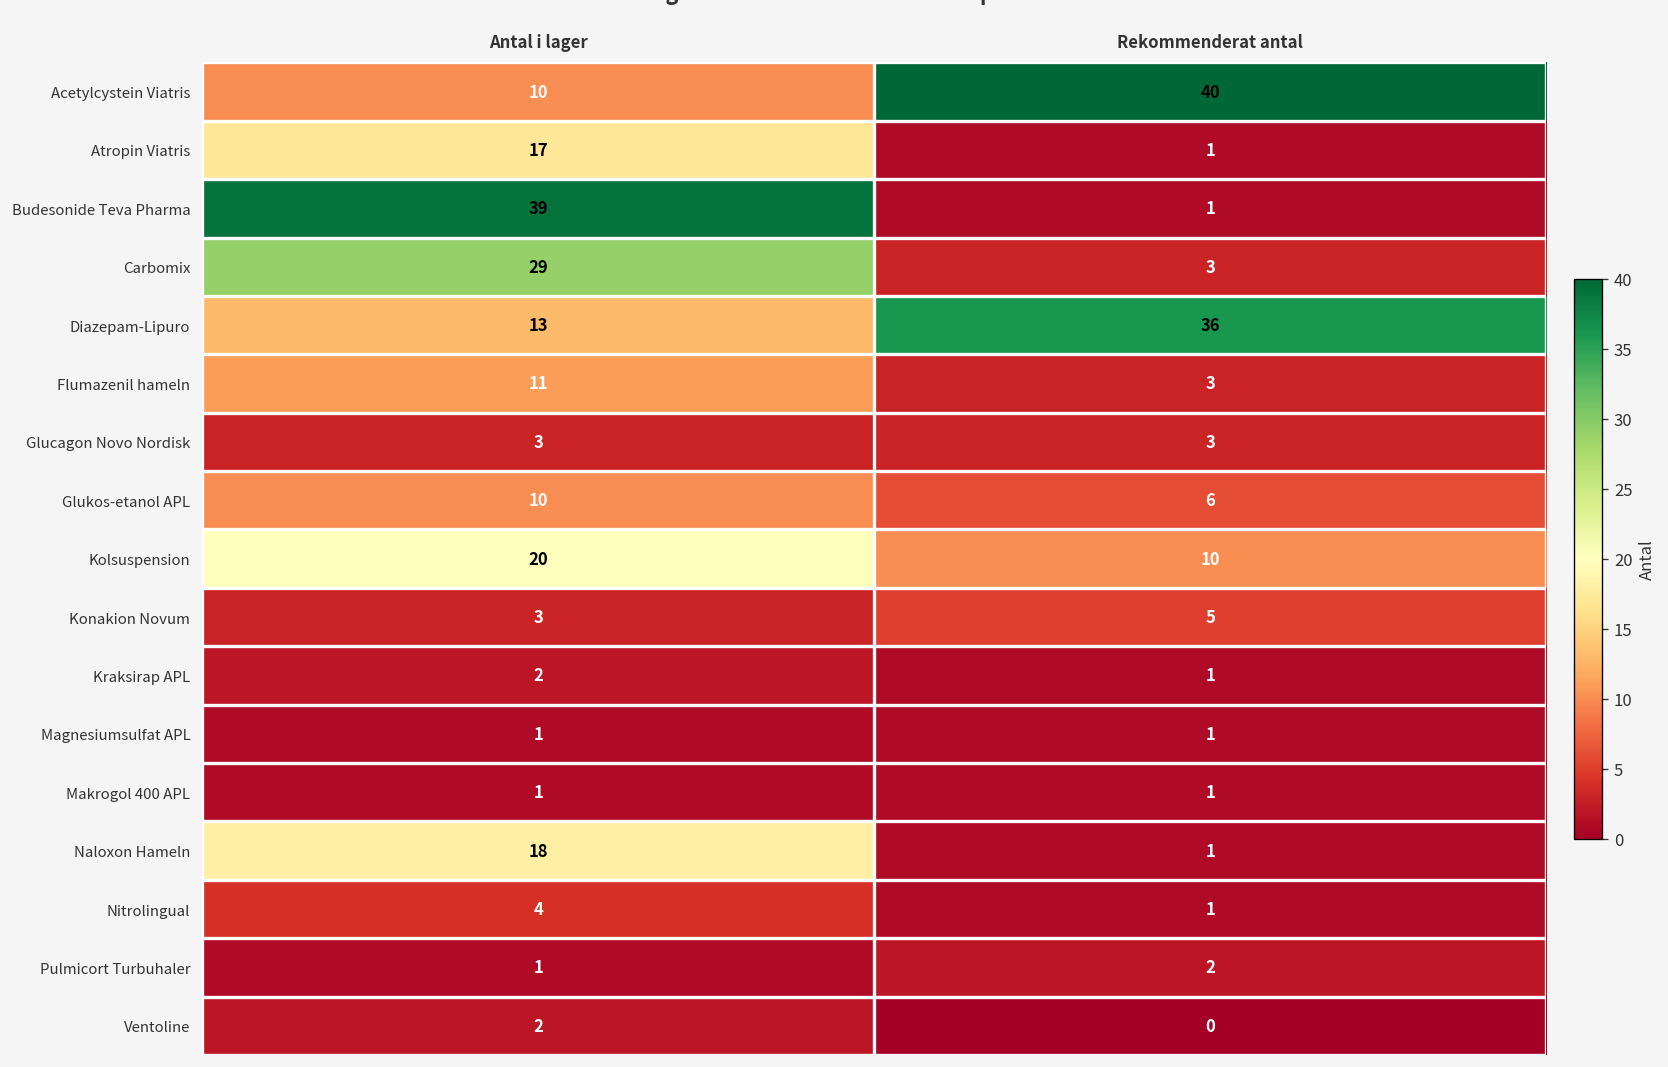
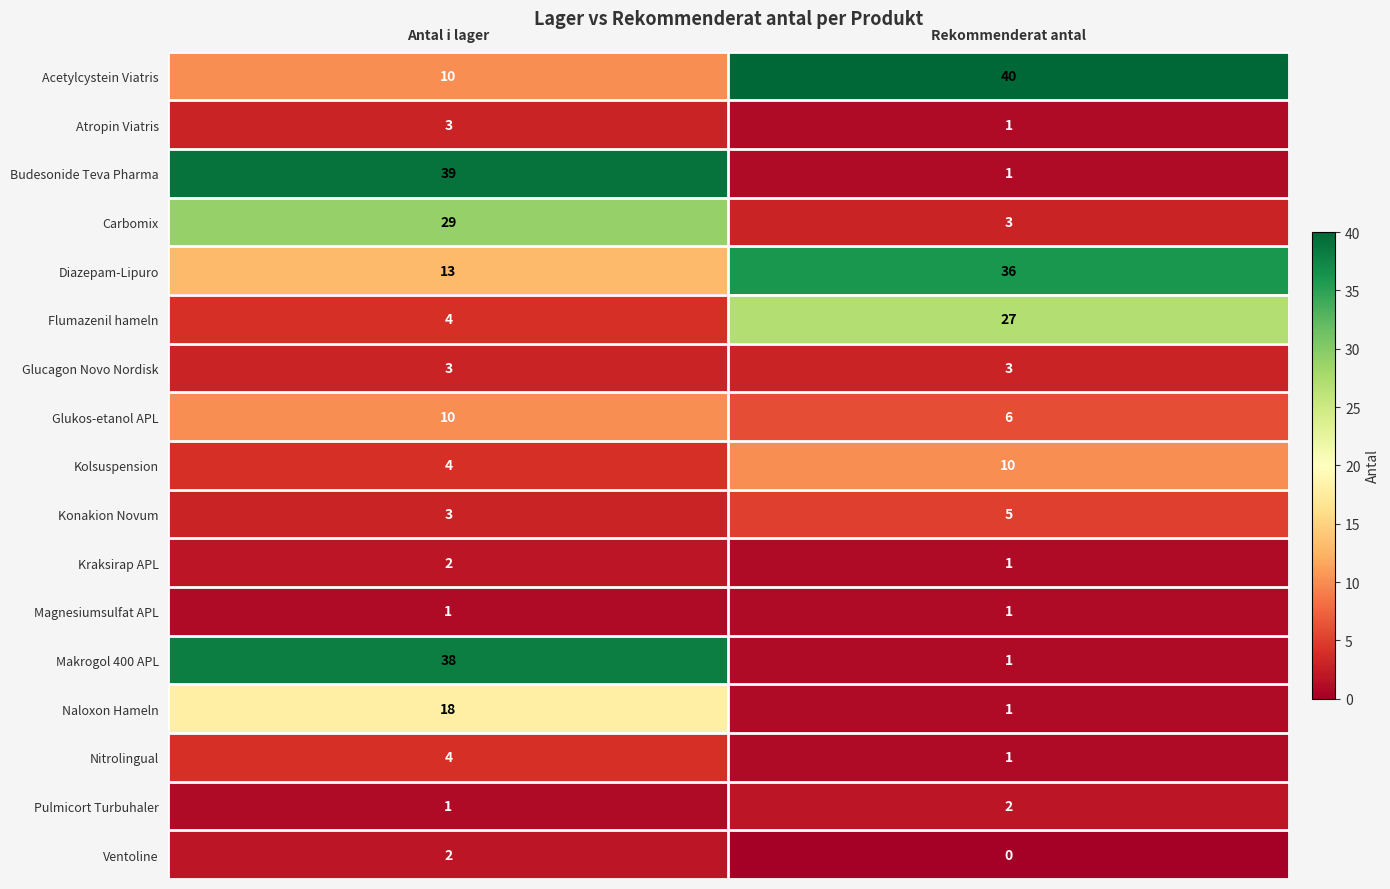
Atropin Viatris, Antal i lager: 17 -> 3
Flumazenil hameln, Antal i lager: 11 -> 4
Flumazenil hameln, Rekommenderat antal: 3 -> 27
Kolsuspension, Antal i lager: 20 -> 4
Makrogol 400 APL, Antal i lager: 1 -> 38
